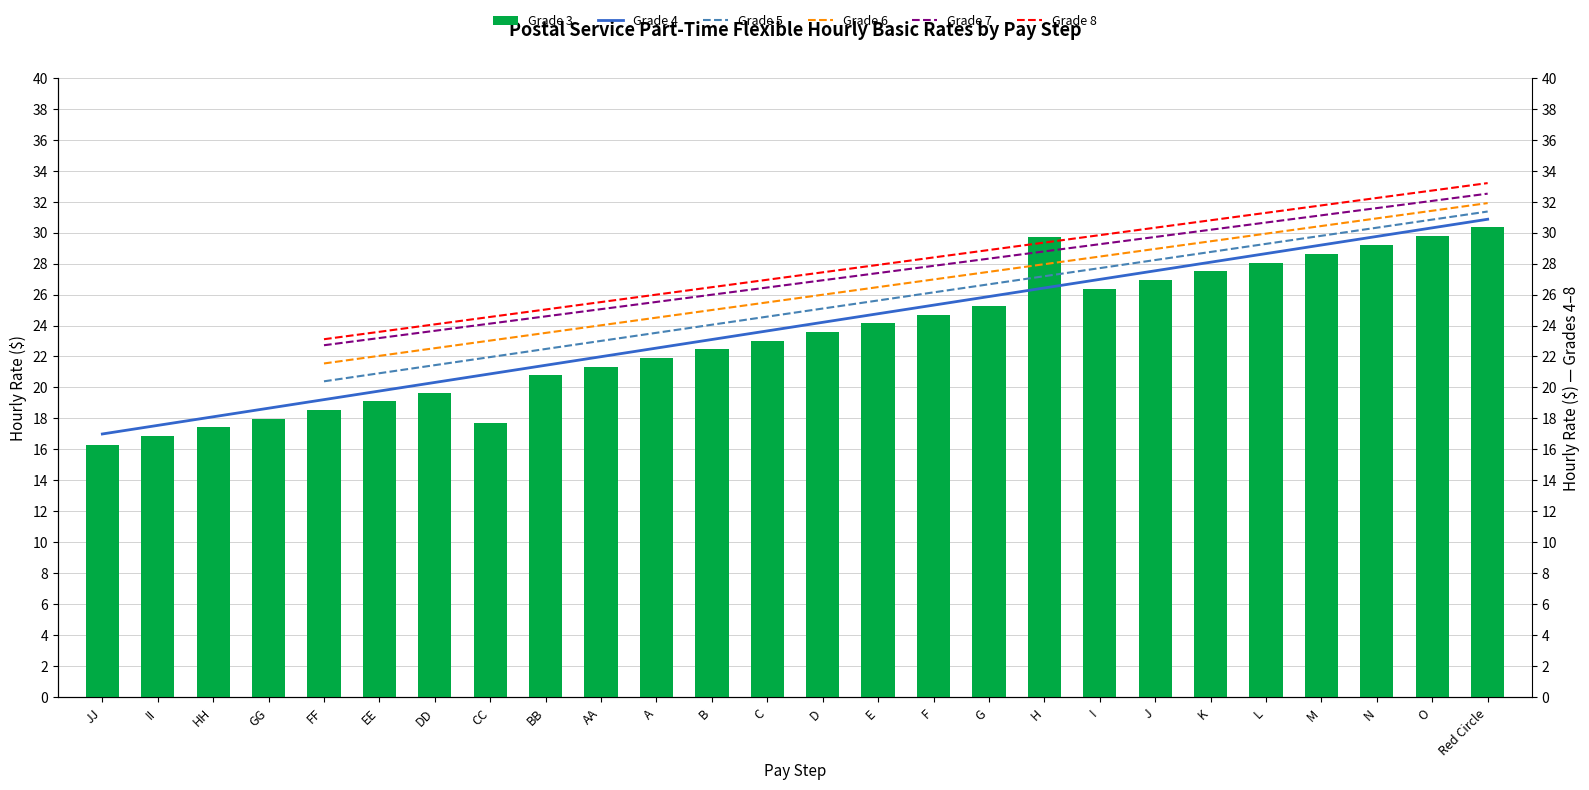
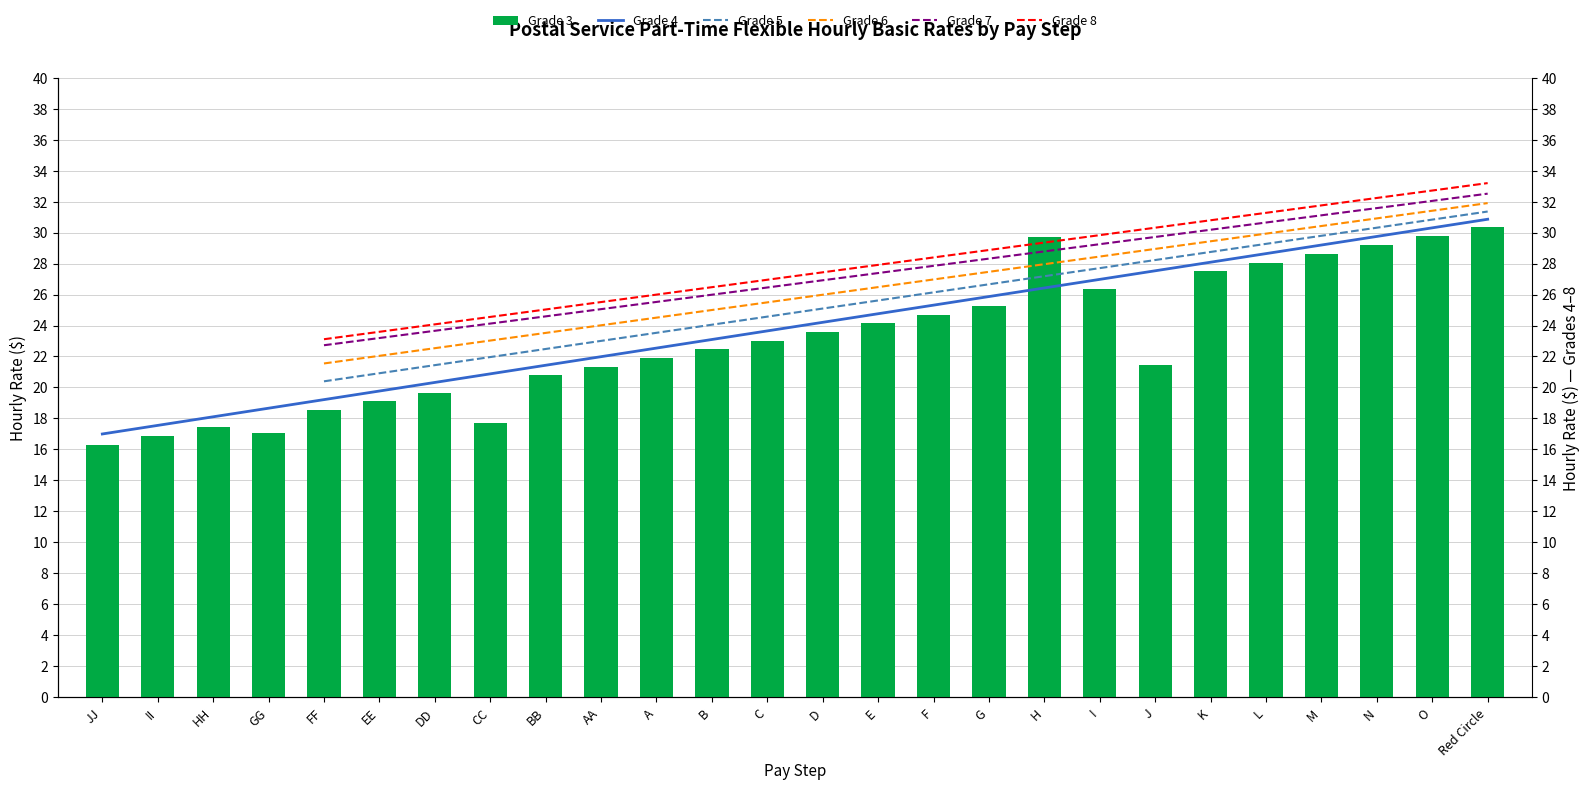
Grade 3, GG: 18.0 -> 17.1
Grade 3, J: 26.9 -> 21.4
